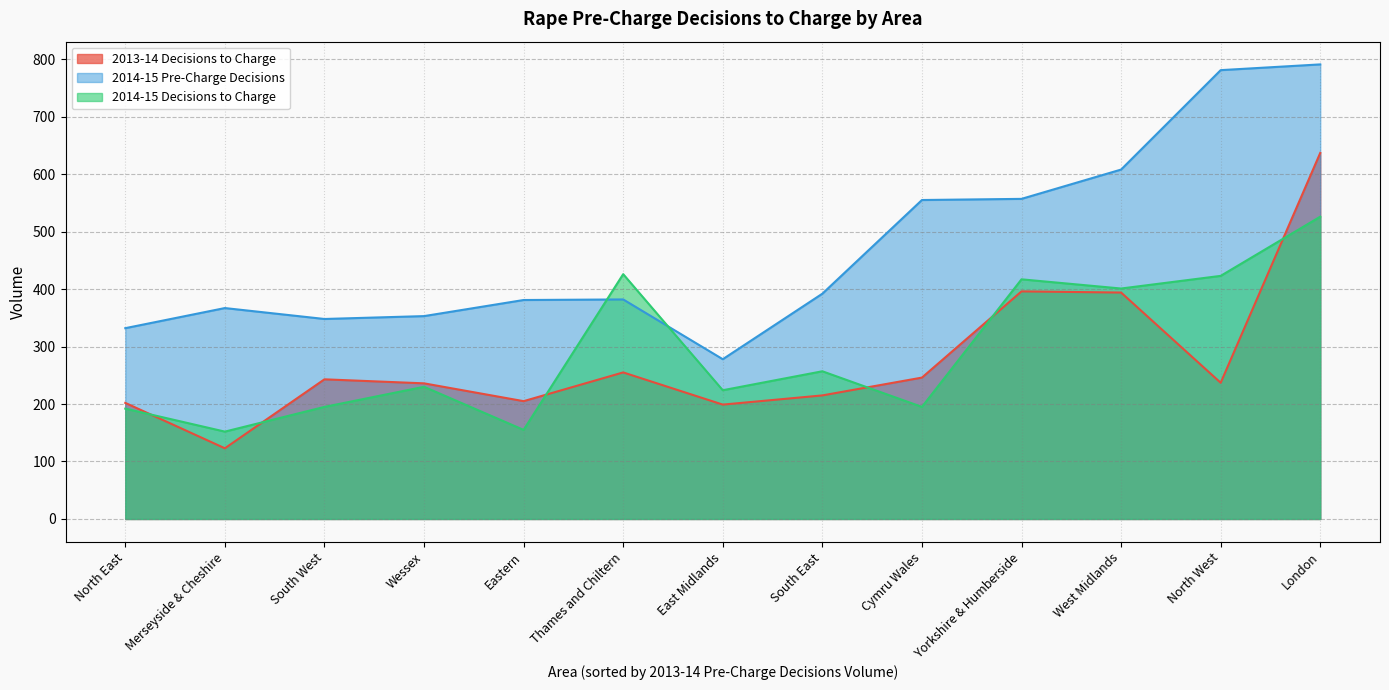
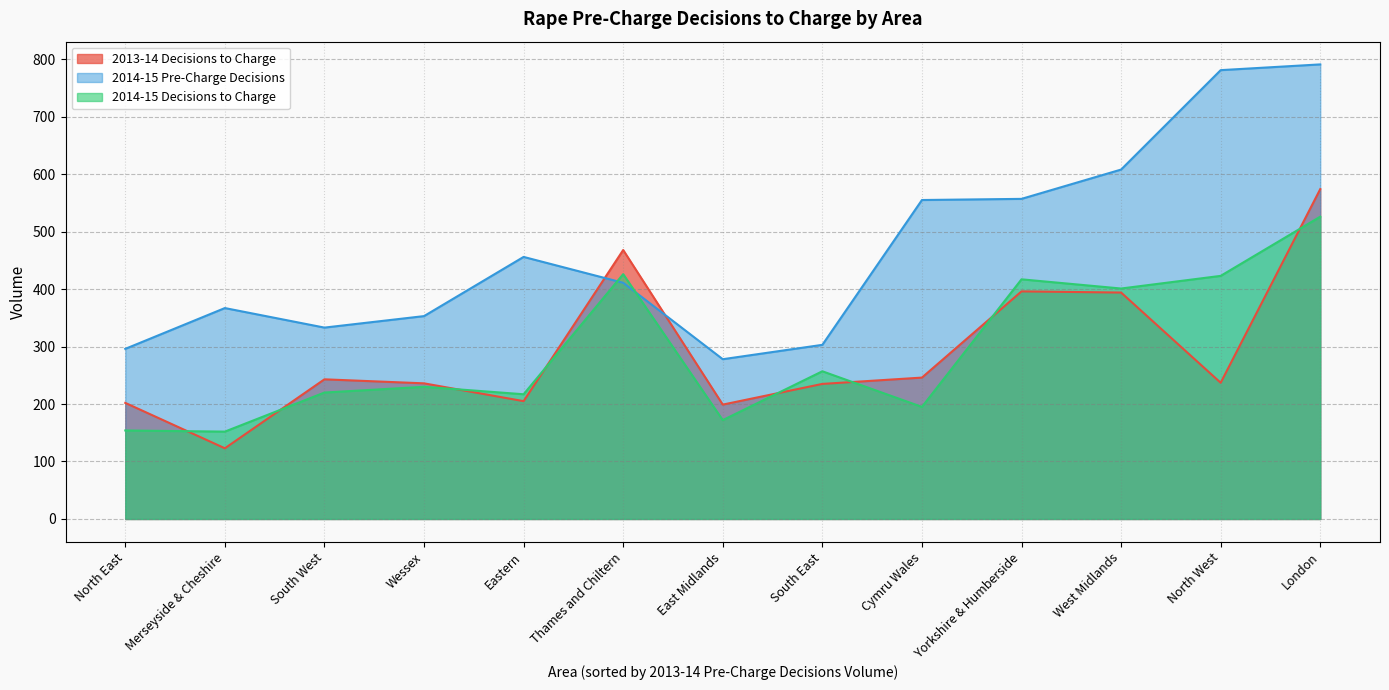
2014-15 Pre-Charge Decisions, North East: 330 -> 300
2014-15 Decisions to Charge, North East: 190 -> 150
2014-15 Pre-Charge Decisions, South West: 350 -> 330
2014-15 Decisions to Charge, South West: 200 -> 220
2014-15 Pre-Charge Decisions, Eastern: 380 -> 460
2014-15 Decisions to Charge, Eastern: 160 -> 220
2013-14 Decisions to Charge, Thames and Chiltern: 260 -> 470
2014-15 Pre-Charge Decisions, Thames and Chiltern: 380 -> 410
2014-15 Decisions to Charge, East Midlands: 220 -> 170
2013-14 Decisions to Charge, South East: 220 -> 240
2014-15 Pre-Charge Decisions, South East: 390 -> 300
2013-14 Decisions to Charge, London: 640 -> 570
